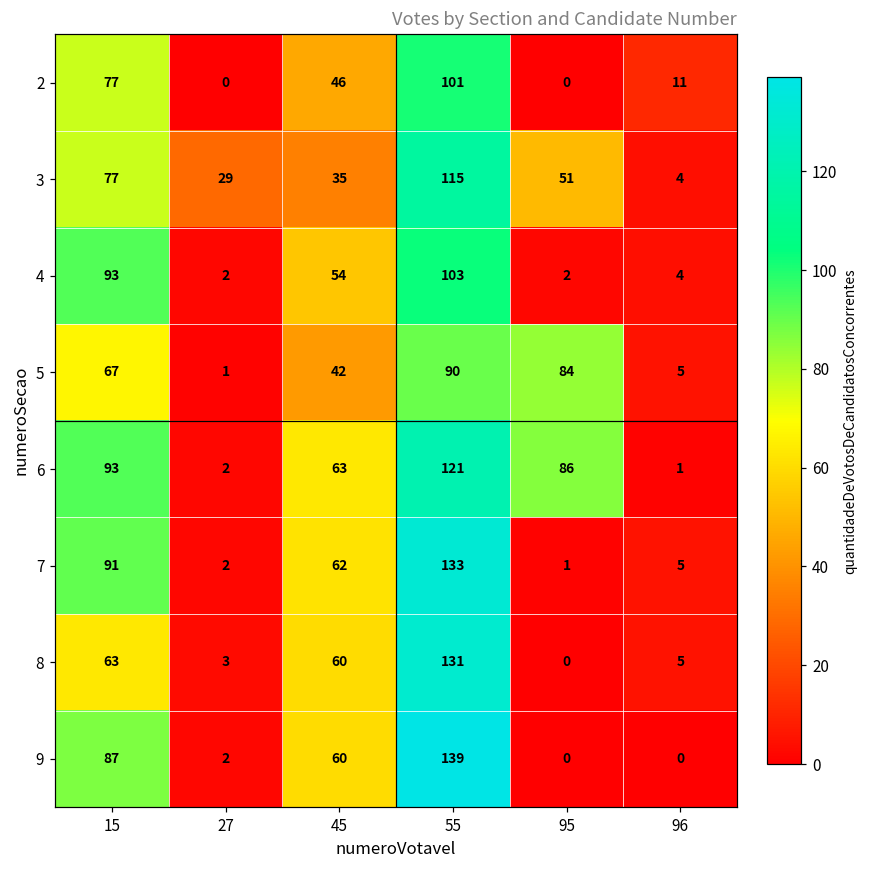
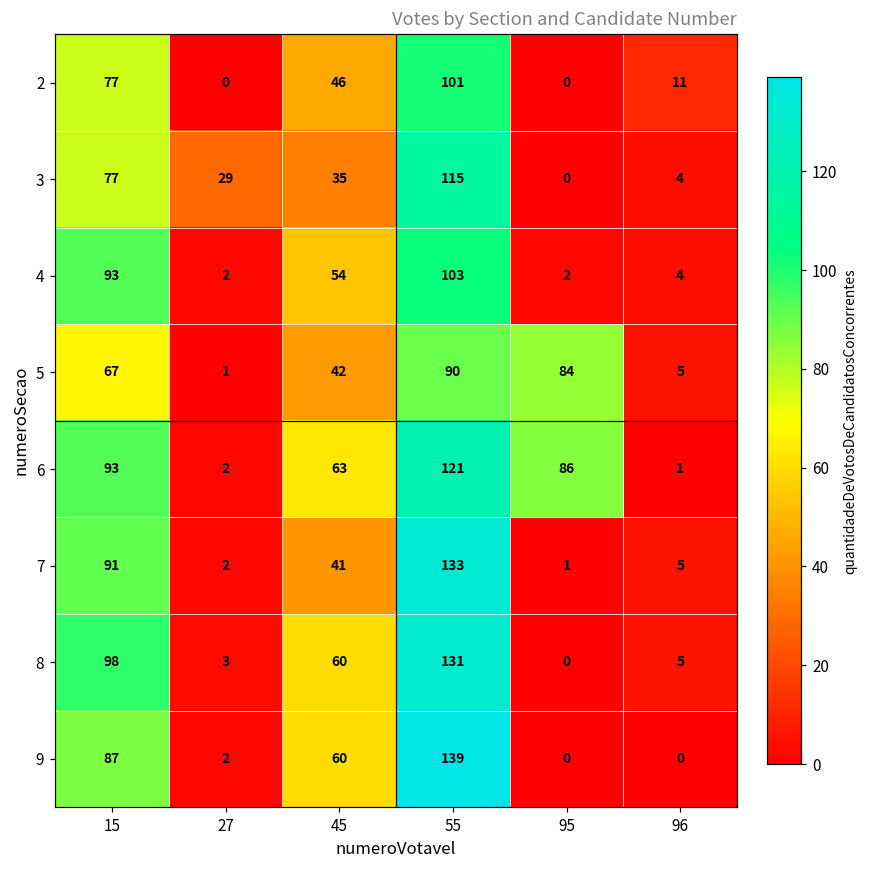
3, 95: 51 -> 0
7, 45: 62 -> 41
8, 15: 63 -> 98
